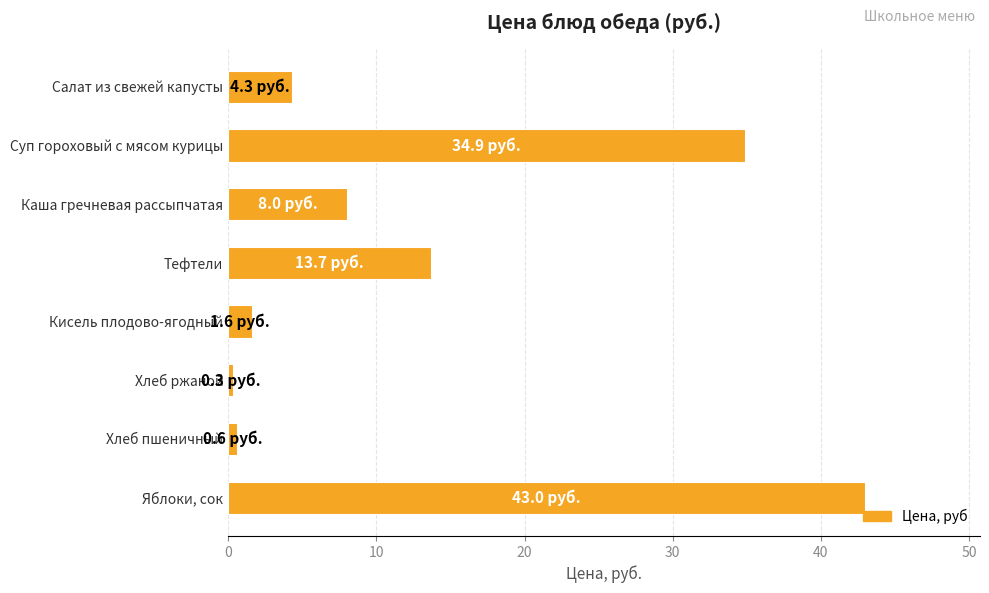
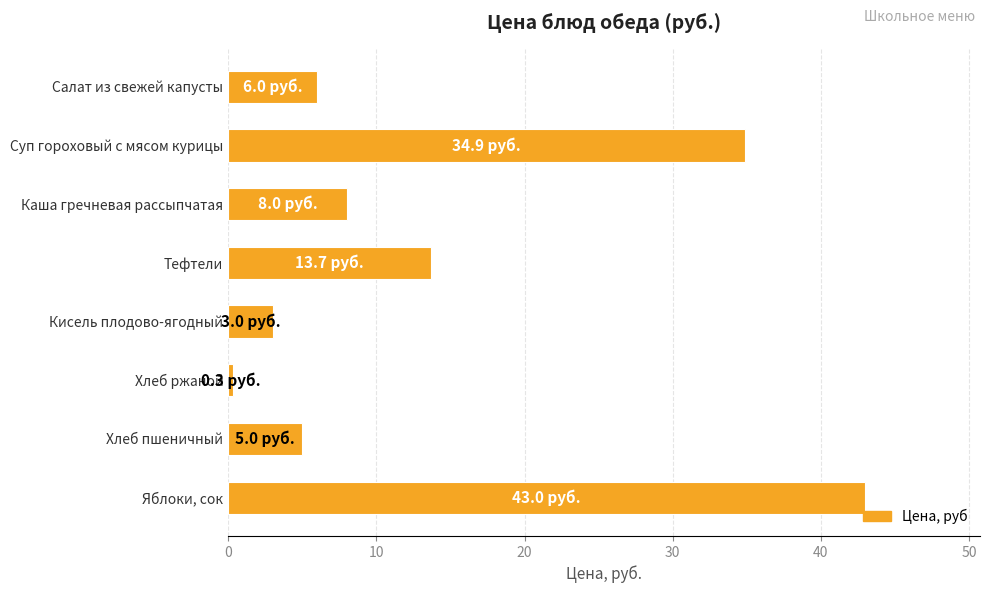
Салат из свежей капусты: 4.3 -> 6.0
Кисель плодово-ягодный: 1.6 -> 3.0
Хлеб пшеничный: 0.6 -> 5.0
